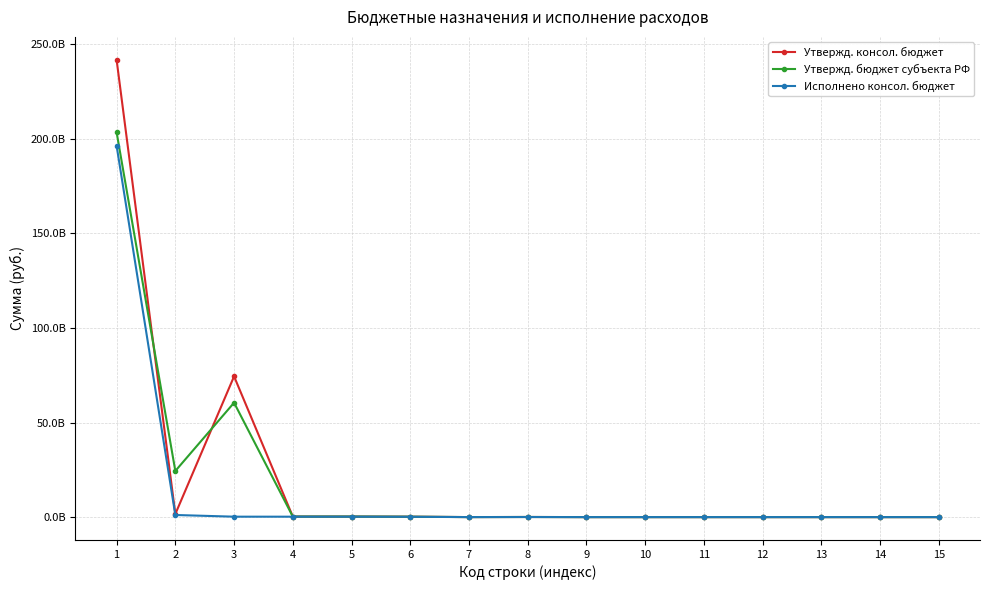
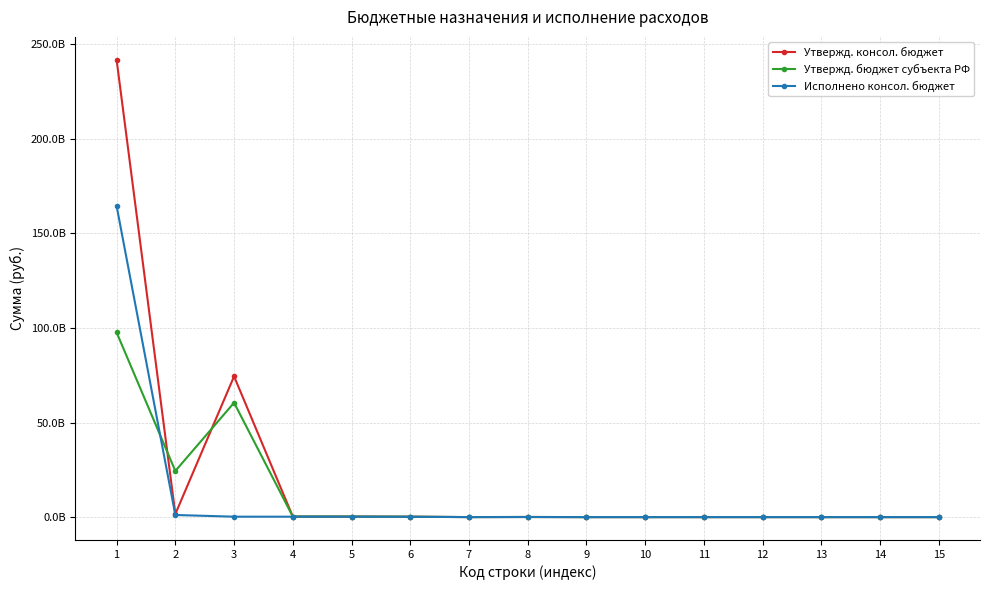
Утвержд. бюджет субъекта РФ, 1: 203000000000 -> 98000000000
Исполнено консол. бюджет, 1: 196000000000 -> 164000000000
